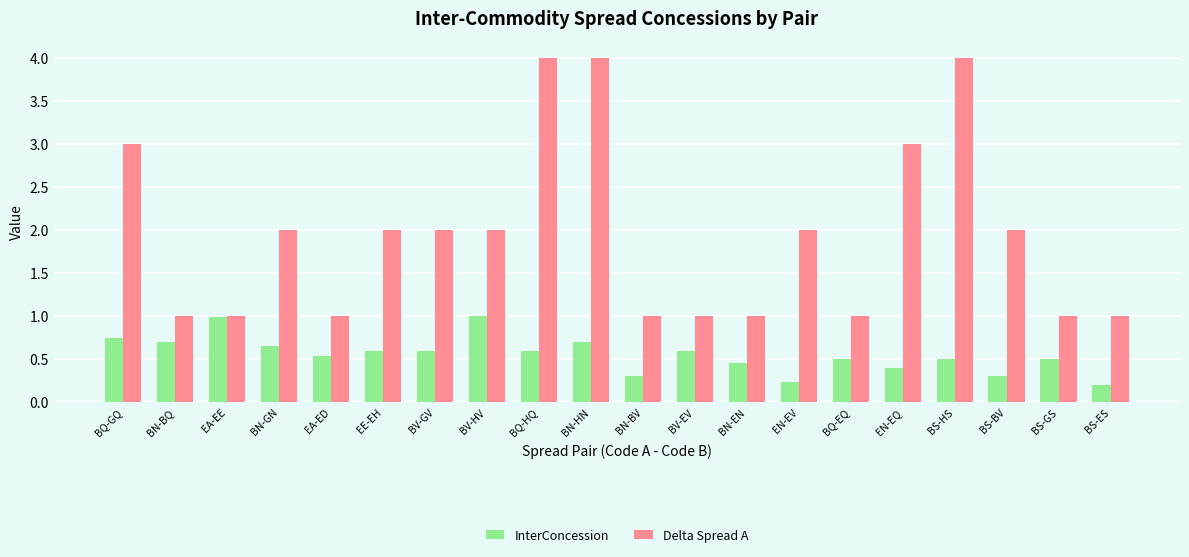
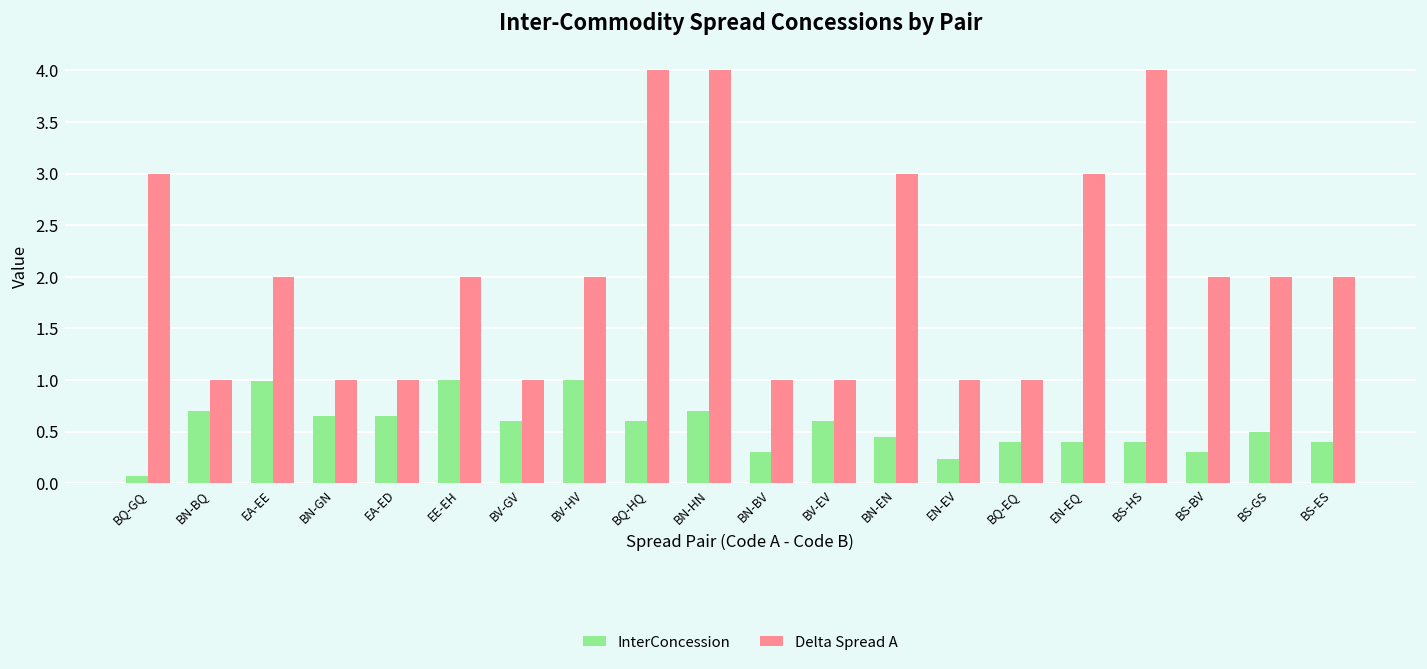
InterConcession, BQ-GQ: 0.8 -> 0.1
Delta Spread A, EA-EE: 1 -> 2
Delta Spread A, BN-GN: 2 -> 1
InterConcession, EA-ED: 0.5 -> 0.7
InterConcession, EE-EH: 0.6 -> 1.0
Delta Spread A, BV-GV: 2 -> 1
Delta Spread A, BN-EN: 1 -> 3
Delta Spread A, EN-EV: 2 -> 1
InterConcession, BQ-EQ: 0.5 -> 0.4
InterConcession, BS-HS: 0.5 -> 0.4
Delta Spread A, BS-GS: 1 -> 2
InterConcession, BS-ES: 0.2 -> 0.4
Delta Spread A, BS-ES: 1 -> 2
